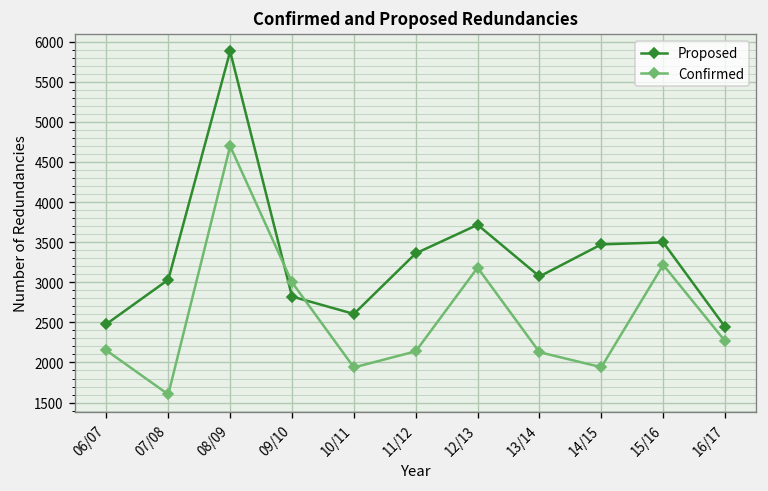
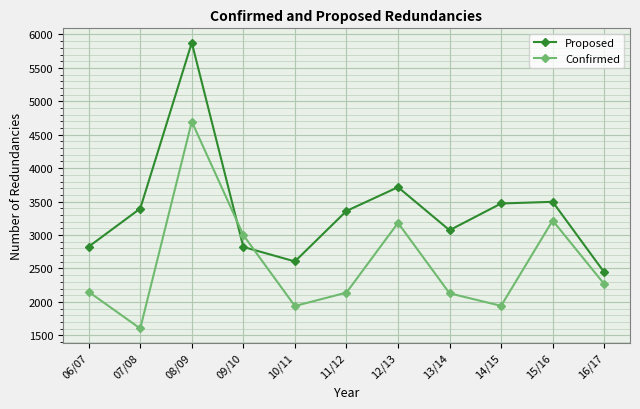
Proposed, 06/07: 2500 -> 2800
Proposed, 07/08: 3000 -> 3400
